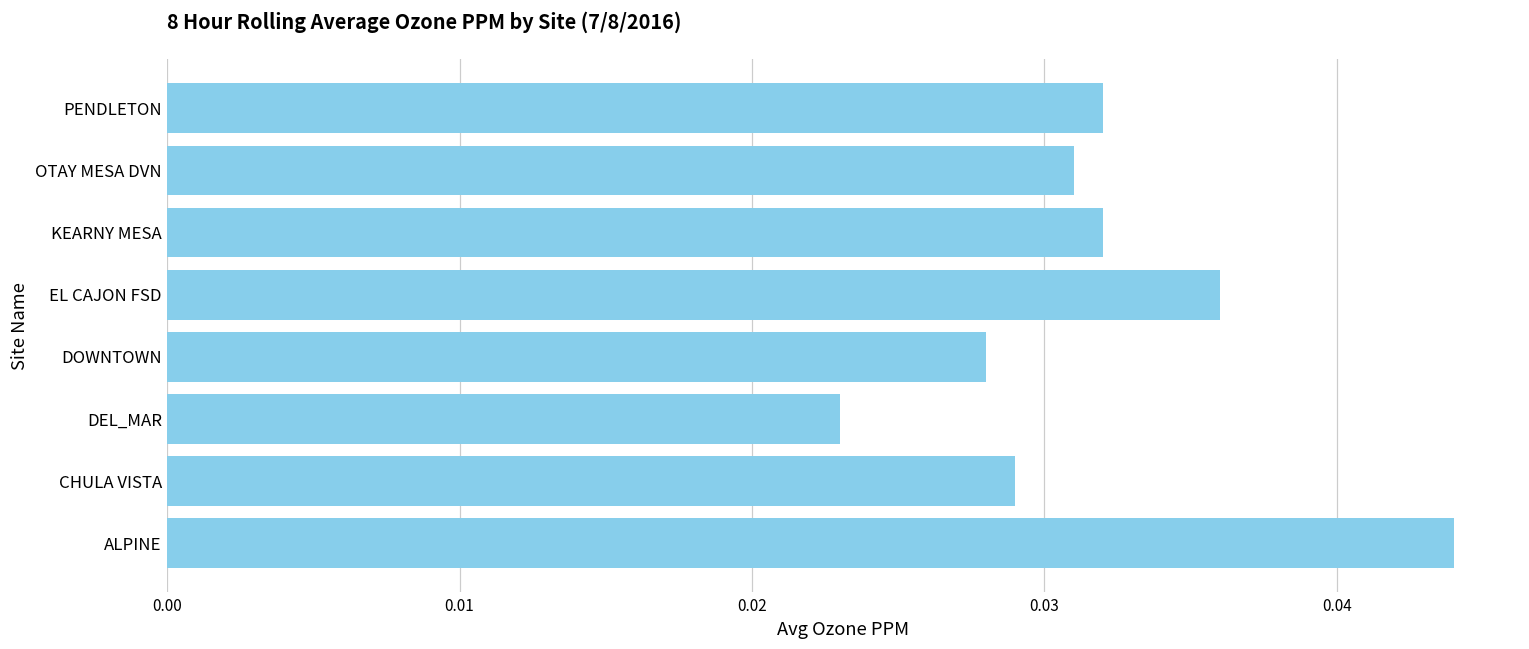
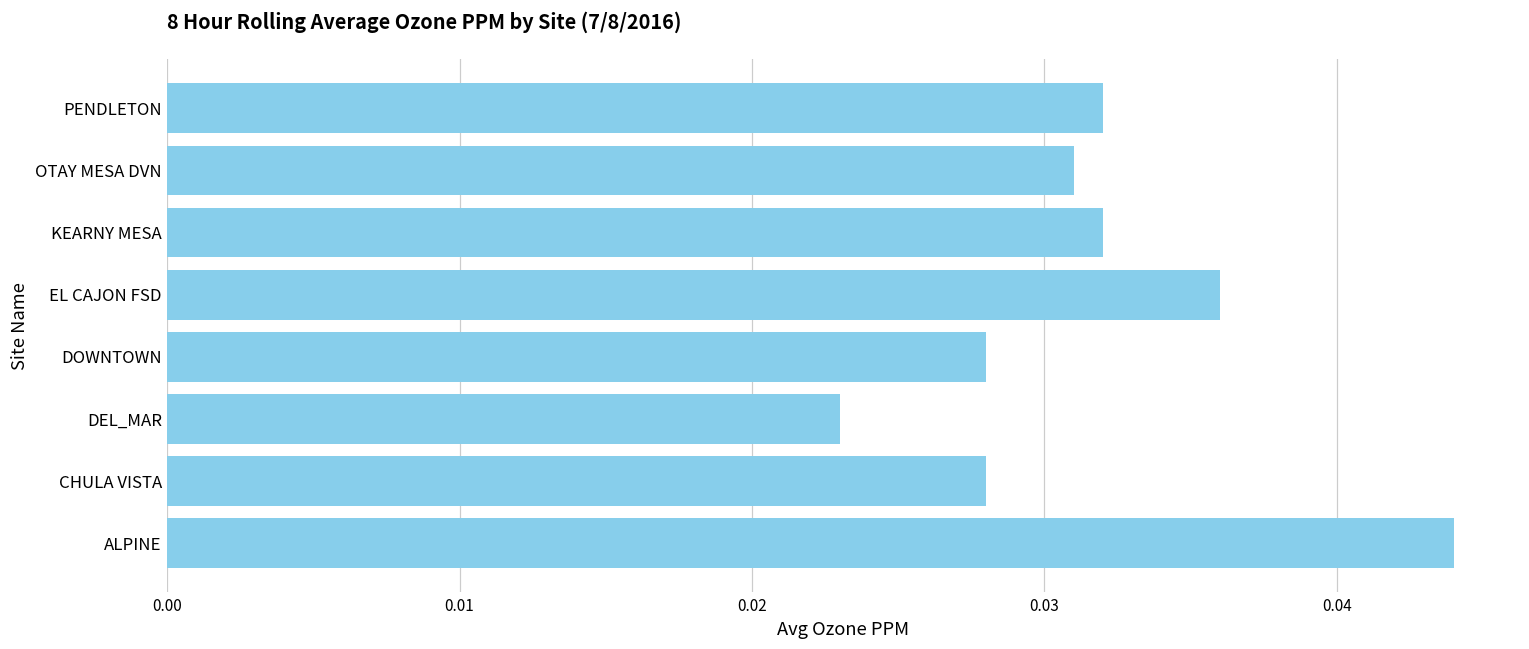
CHULA VISTA: 0.029 -> 0.028
